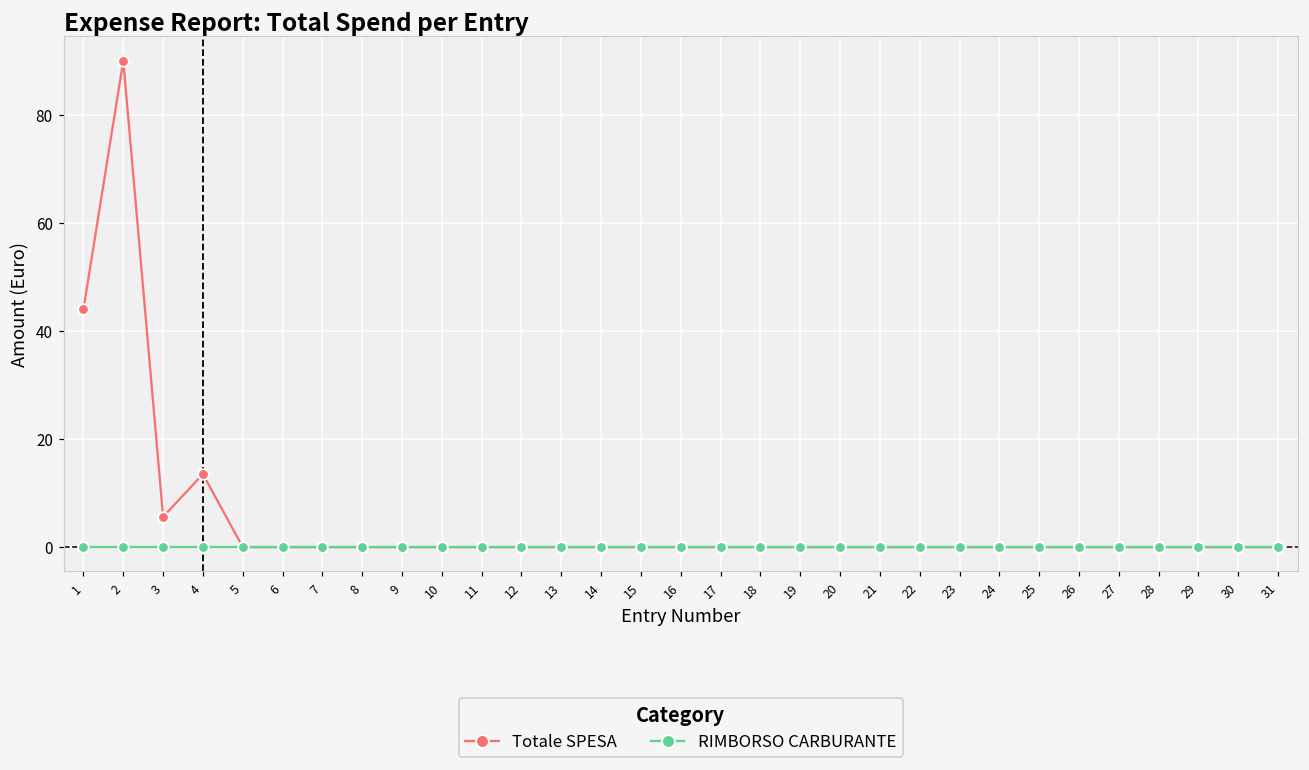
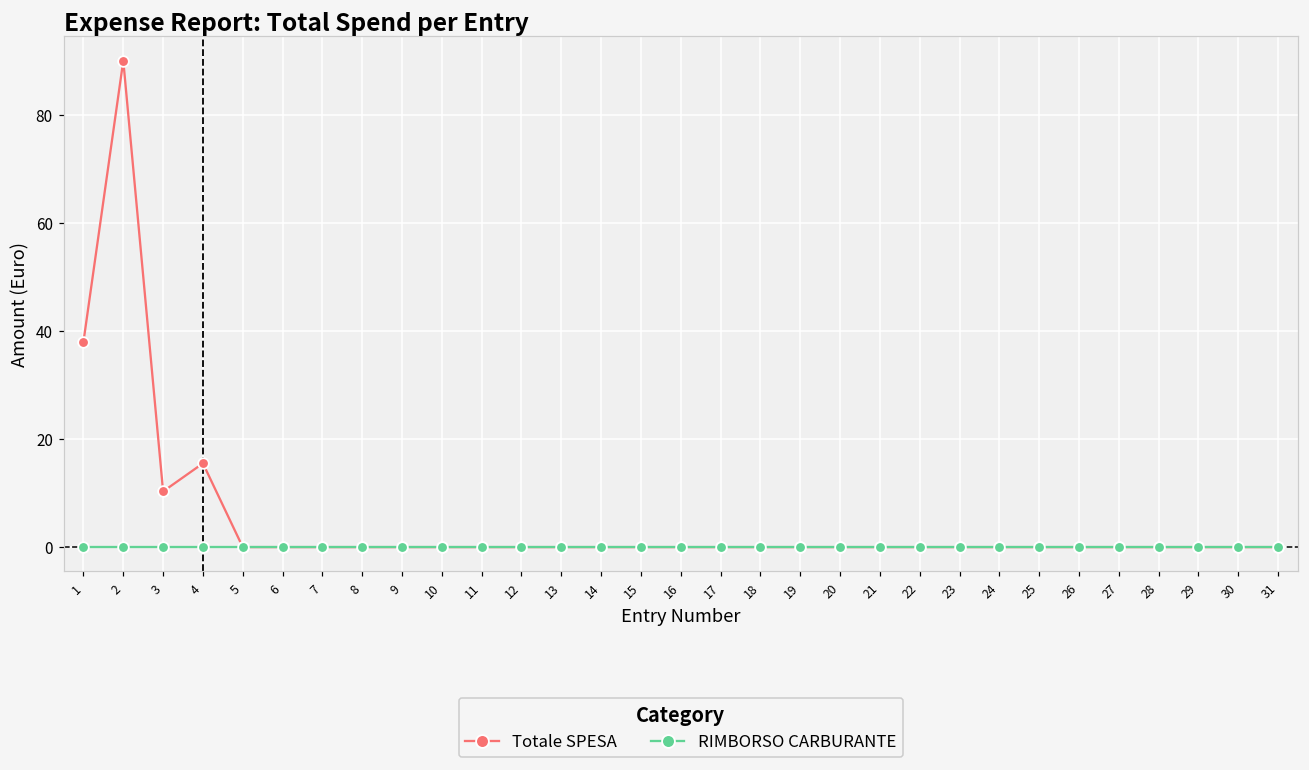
Totale SPESA, 1: 44 -> 38
Totale SPESA, 3: 6 -> 10
Totale SPESA, 4: 14 -> 16
